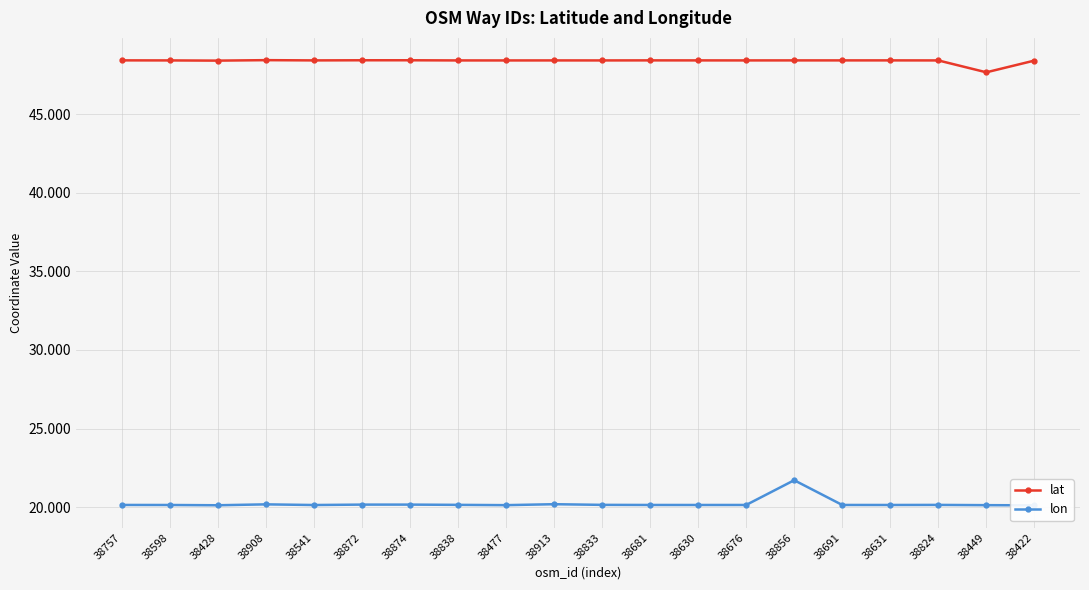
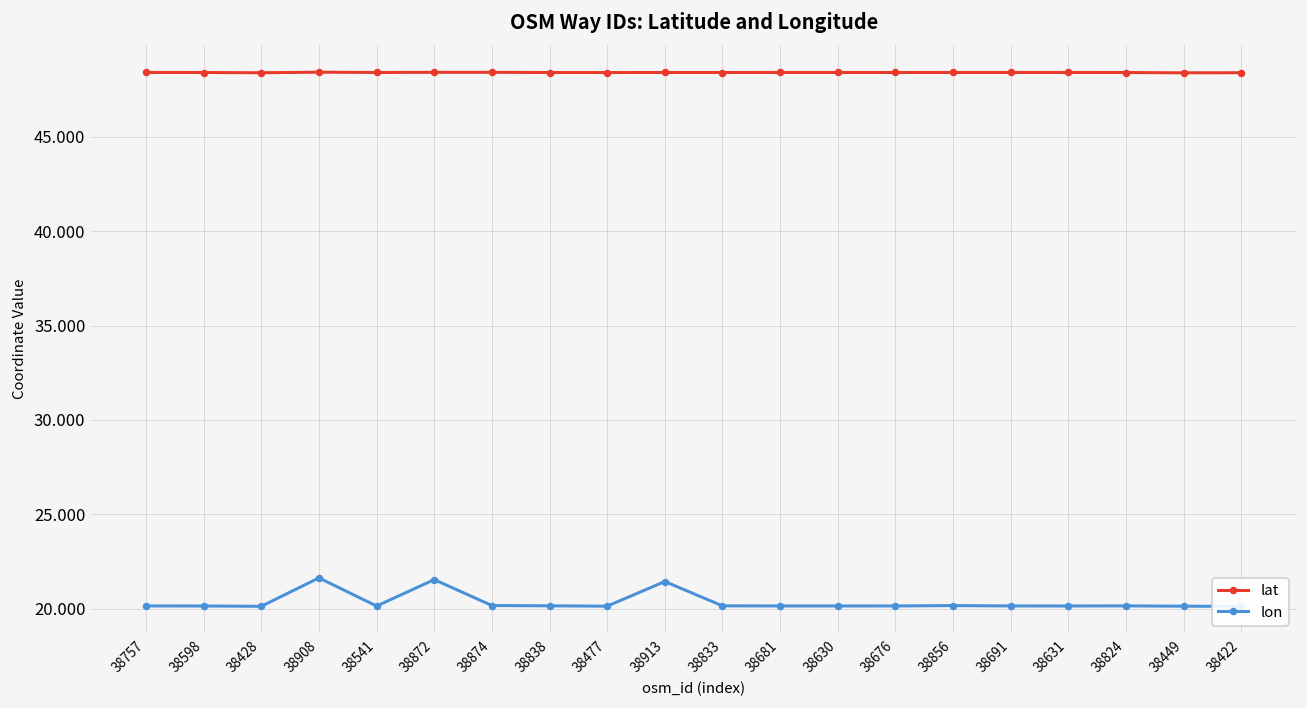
lon, 38908: 20.2 -> 21.6
lon, 38872: 20.2 -> 21.5
lon, 38913: 20.2 -> 21.4
lon, 38856: 21.7 -> 20.2
lat, 38449: 47.7 -> 48.4
